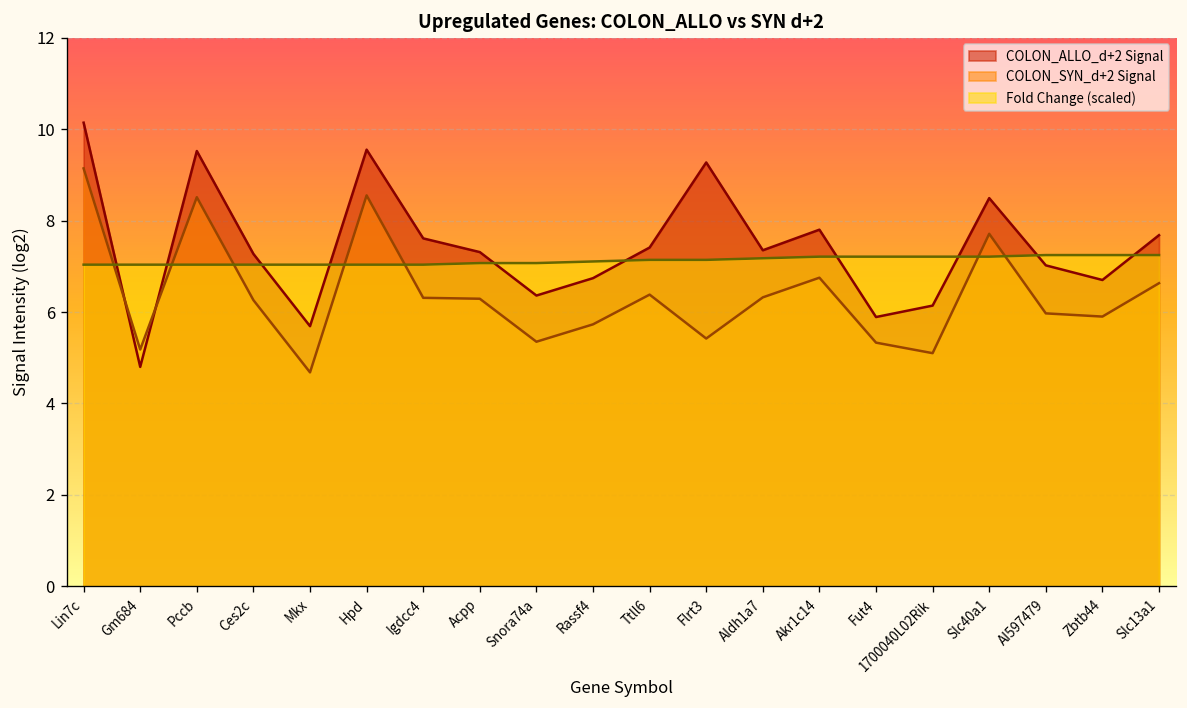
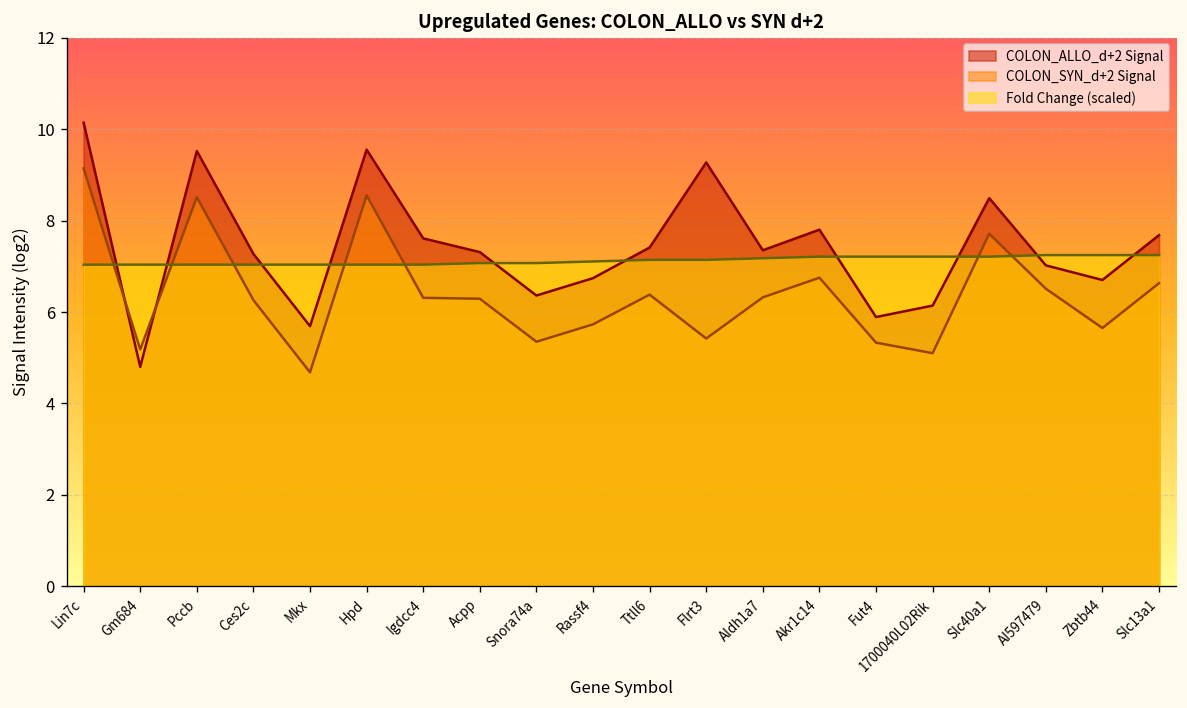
COLON_SYN_d+2 Signal, AI597479: 6.0 -> 6.5
COLON_SYN_d+2 Signal, Zbtb44: 5.9 -> 5.7
